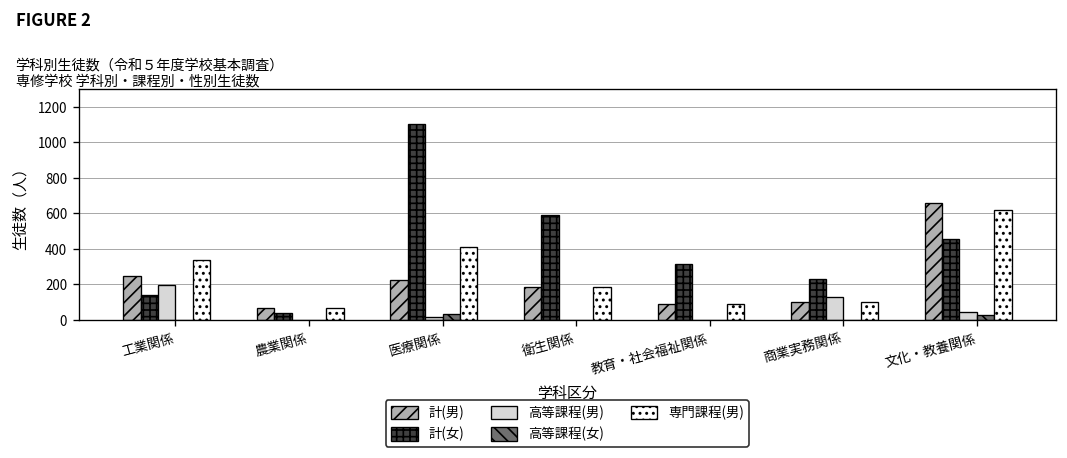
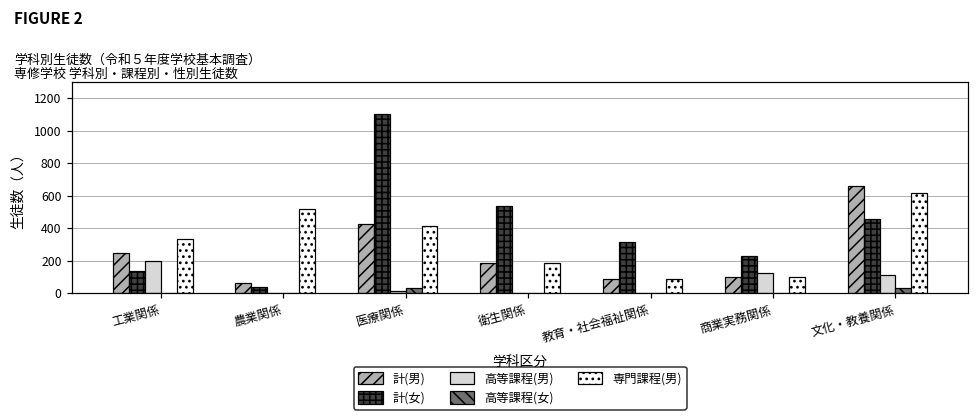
専門課程(男), 農業関係: 60 -> 520
計(男), 医療関係: 220 -> 430
計(女), 衛生関係: 590 -> 530
高等課程(男), 文化・教養関係: 40 -> 120
